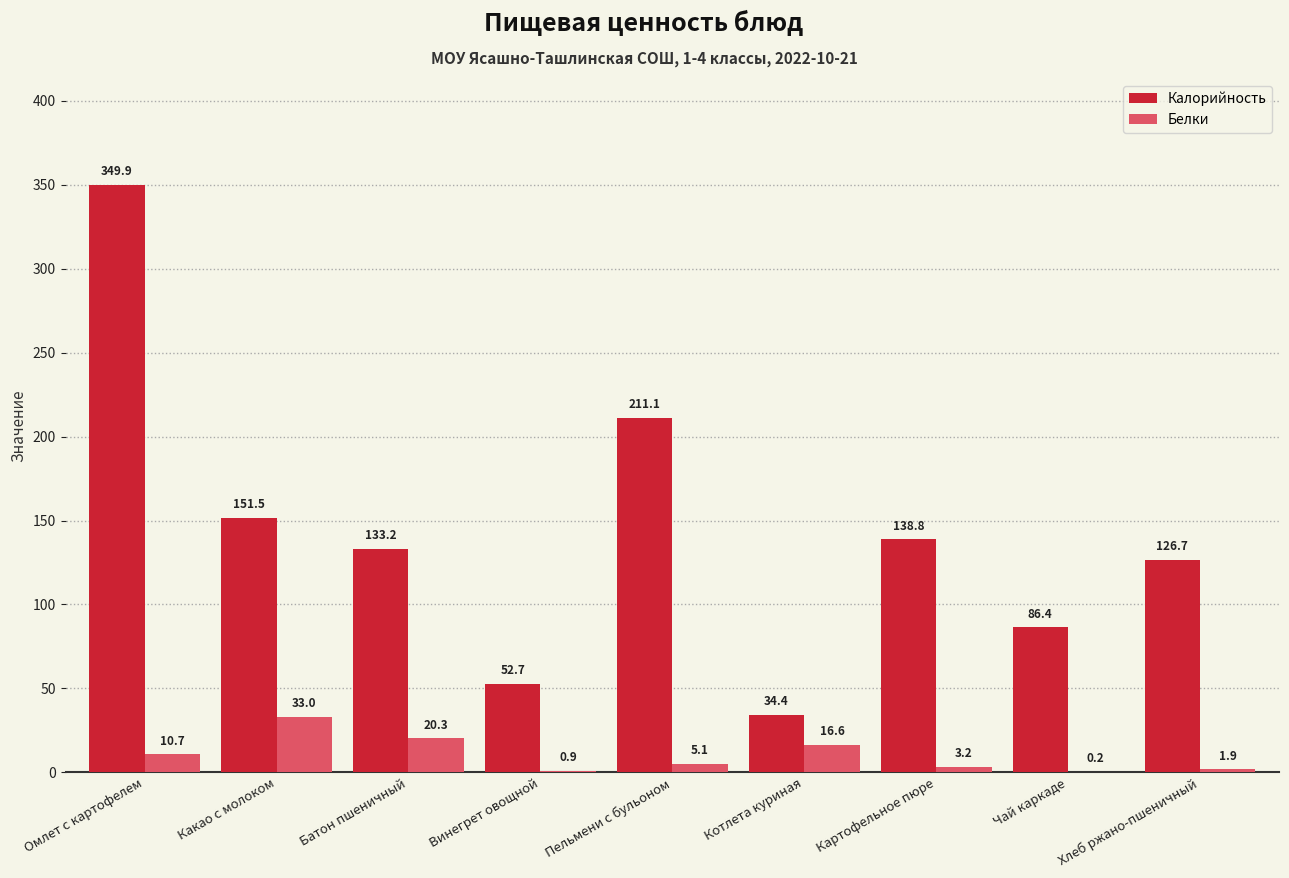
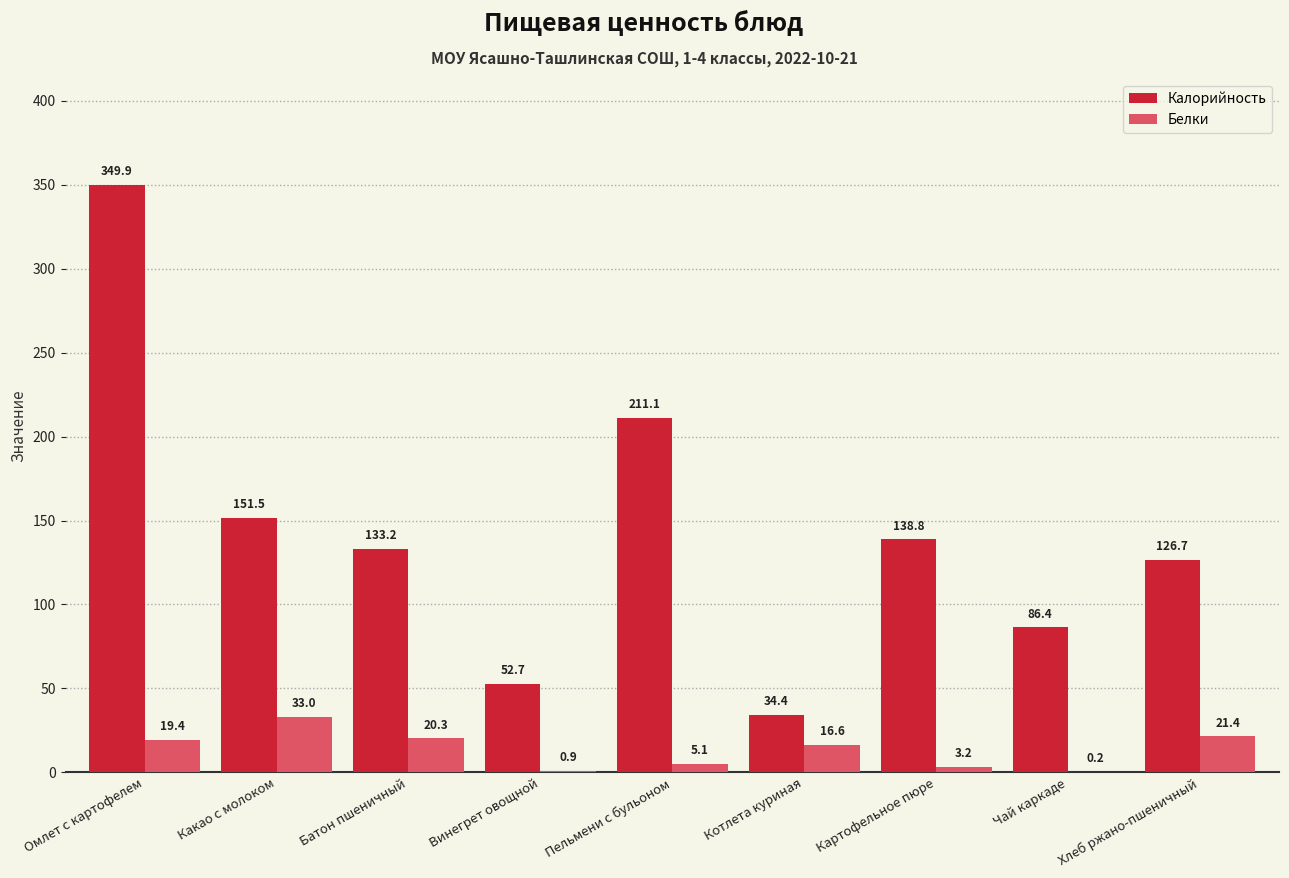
Белки, Омлет с картофелем: 10.7 -> 19.4
Белки, Хлеб ржано-пшеничный: 1.9 -> 21.4
